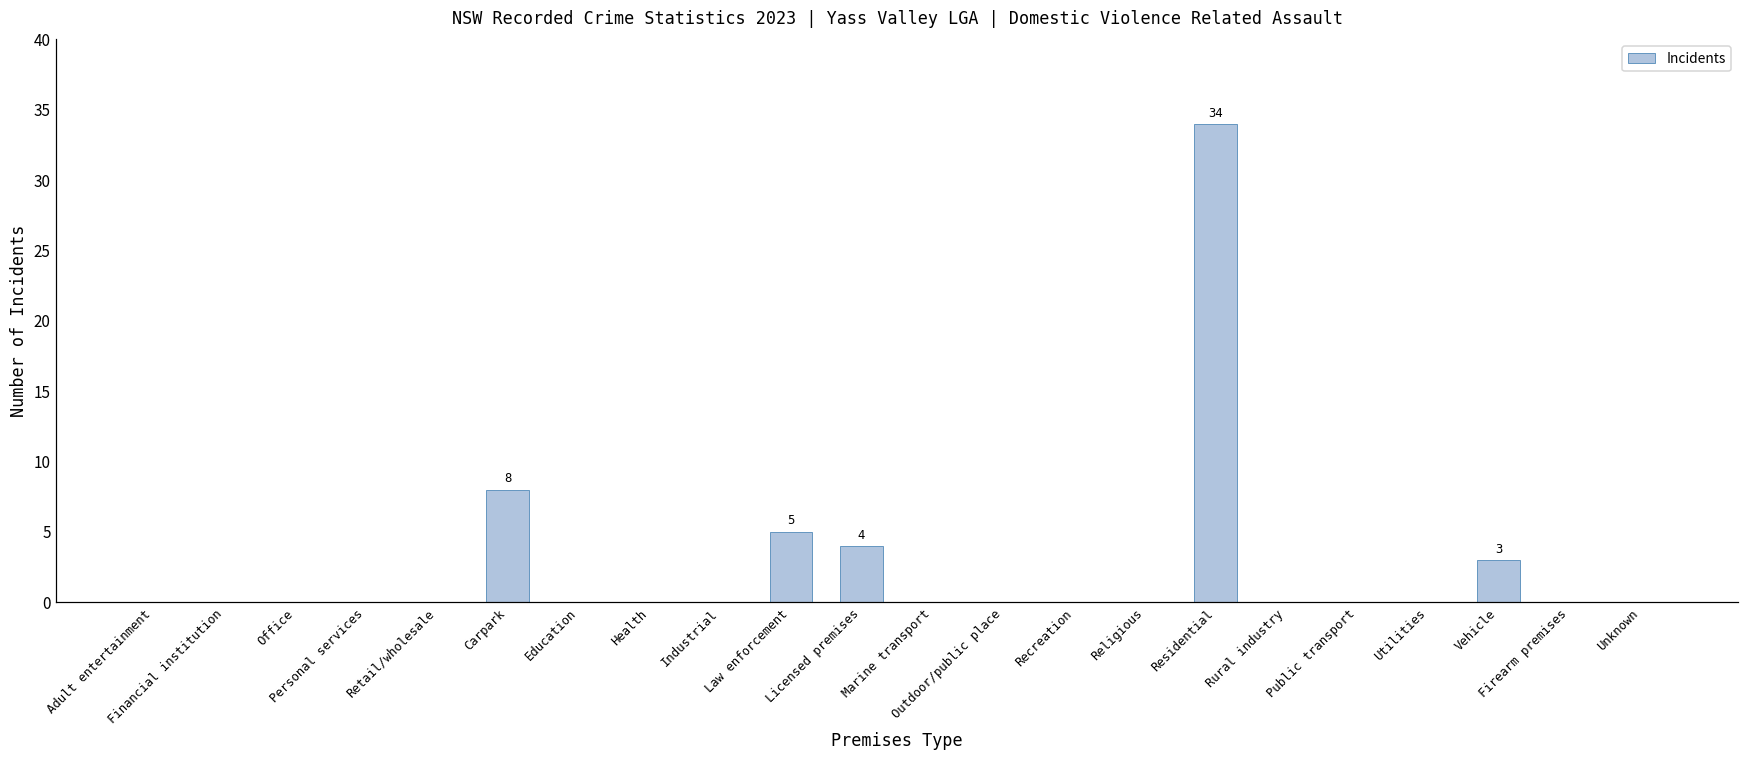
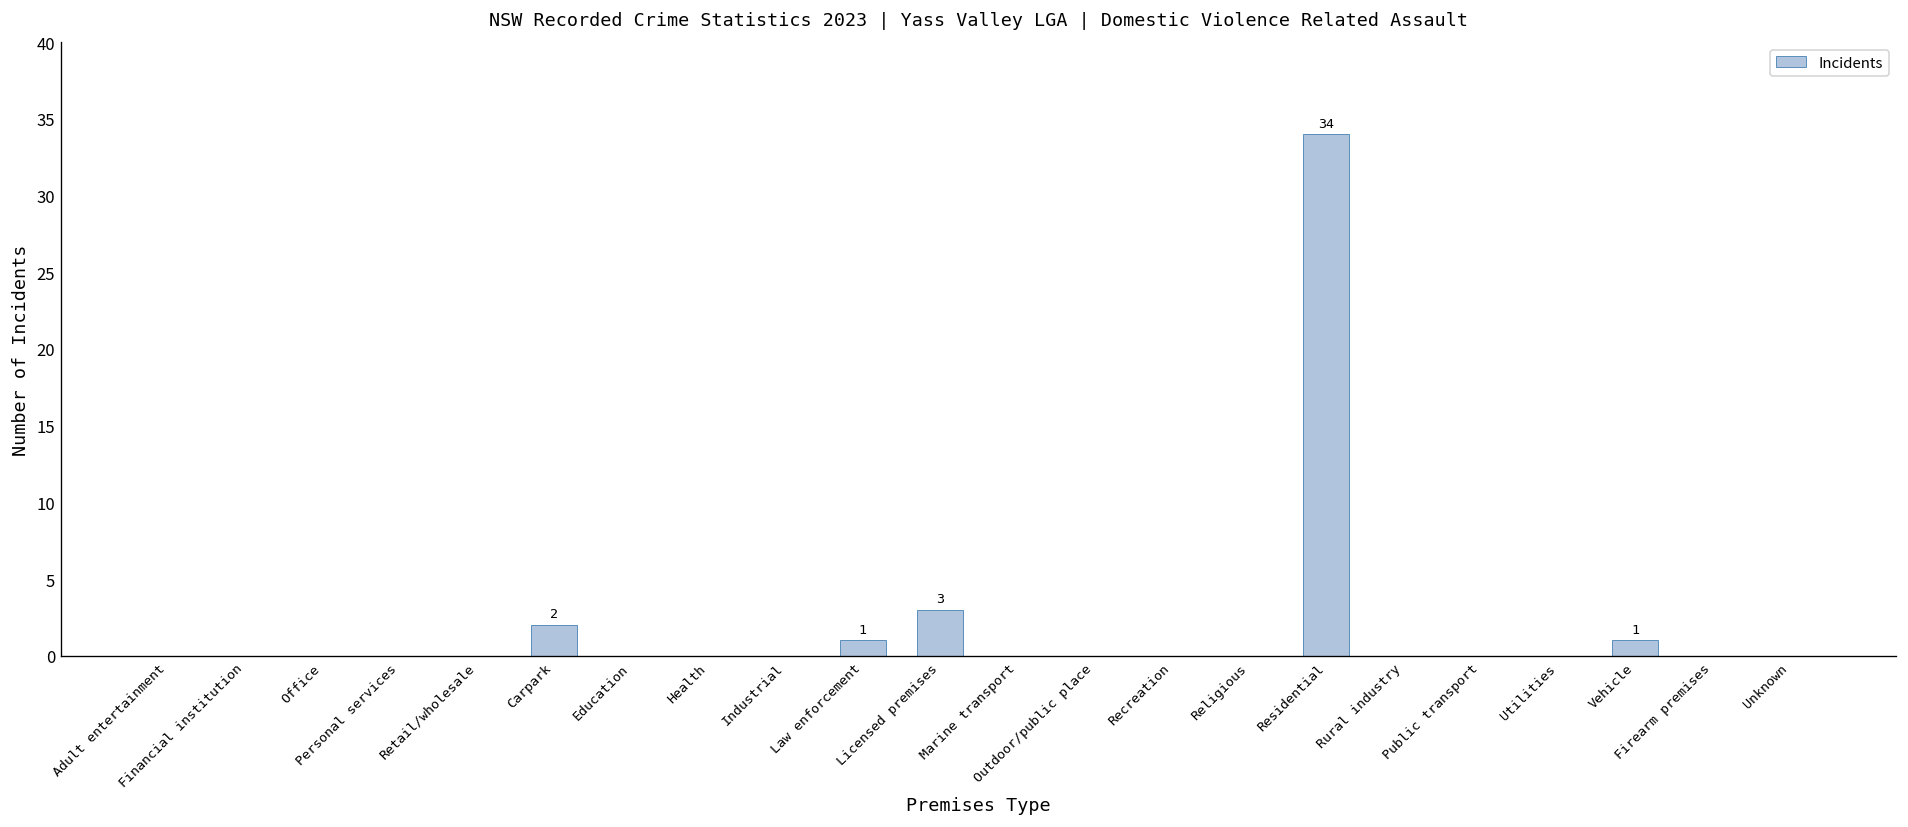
Carpark: 8 -> 2
Law enforcement: 5 -> 1
Licensed premises: 4 -> 3
Vehicle: 3 -> 1
